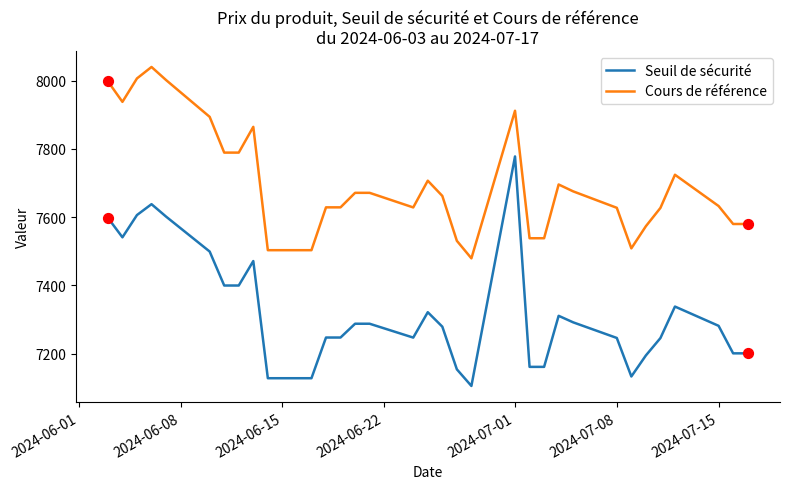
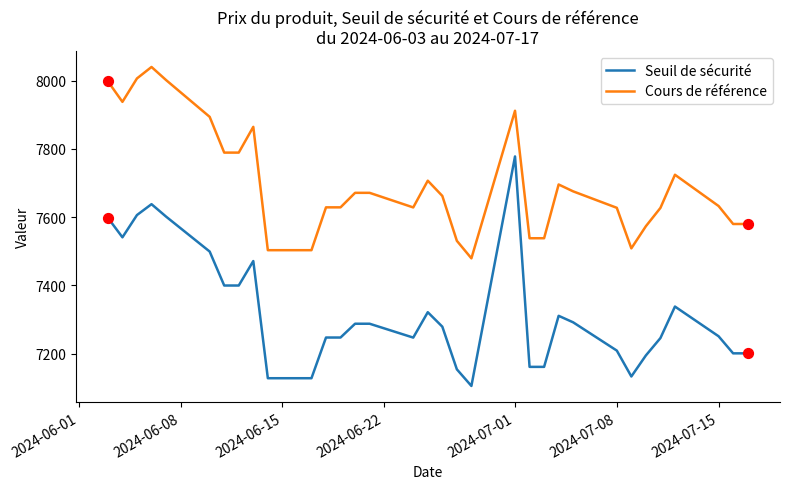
Seuil de sécurité, 2024-07-08: 7250 -> 7210
Seuil de sécurité, 2024-07-15: 7280 -> 7250
